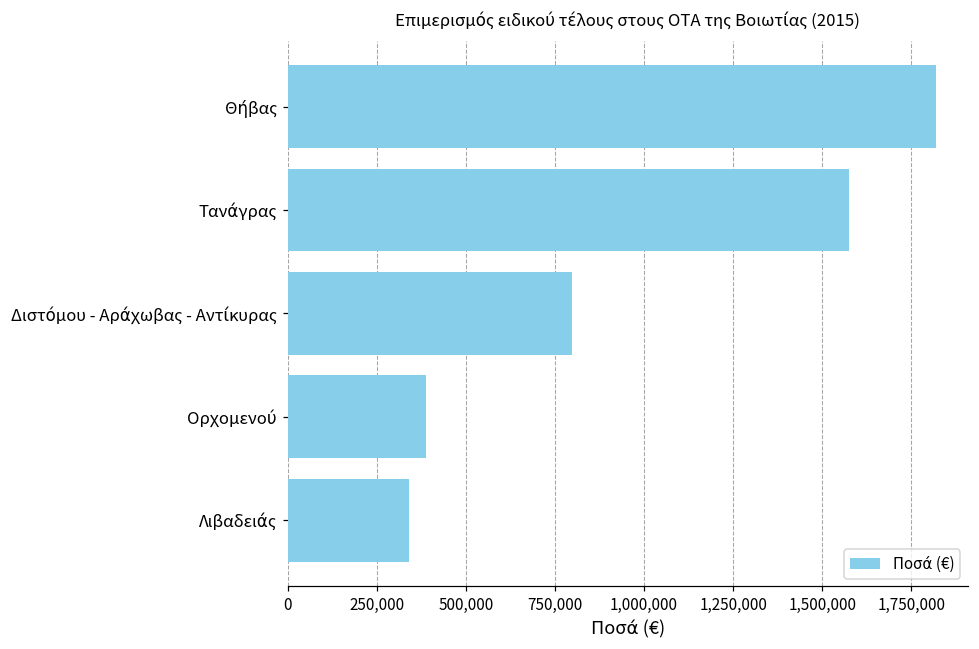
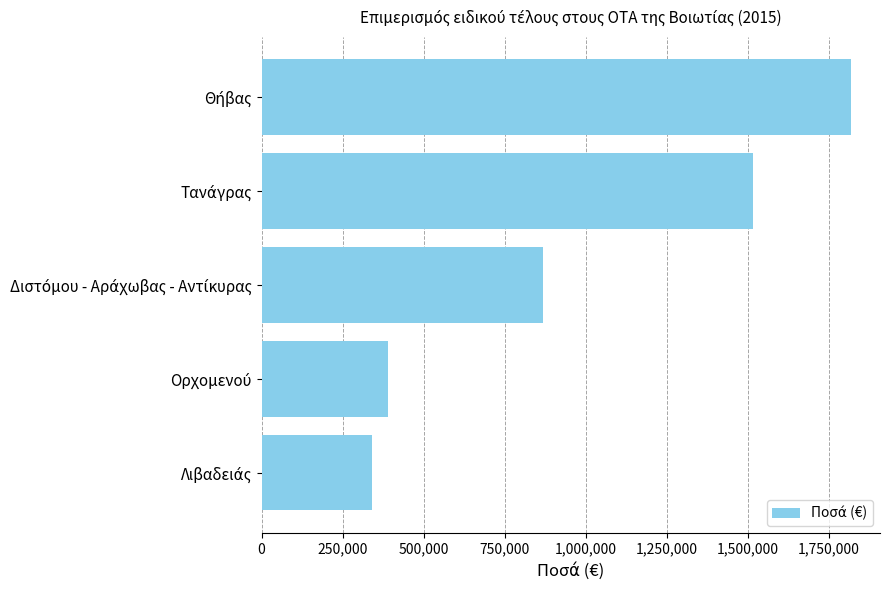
Τανάγρας: 1,570,000 -> 1,520,000
Διστόμου - Αράχωβας - Αντίκυρας: 800,000 -> 870,000
